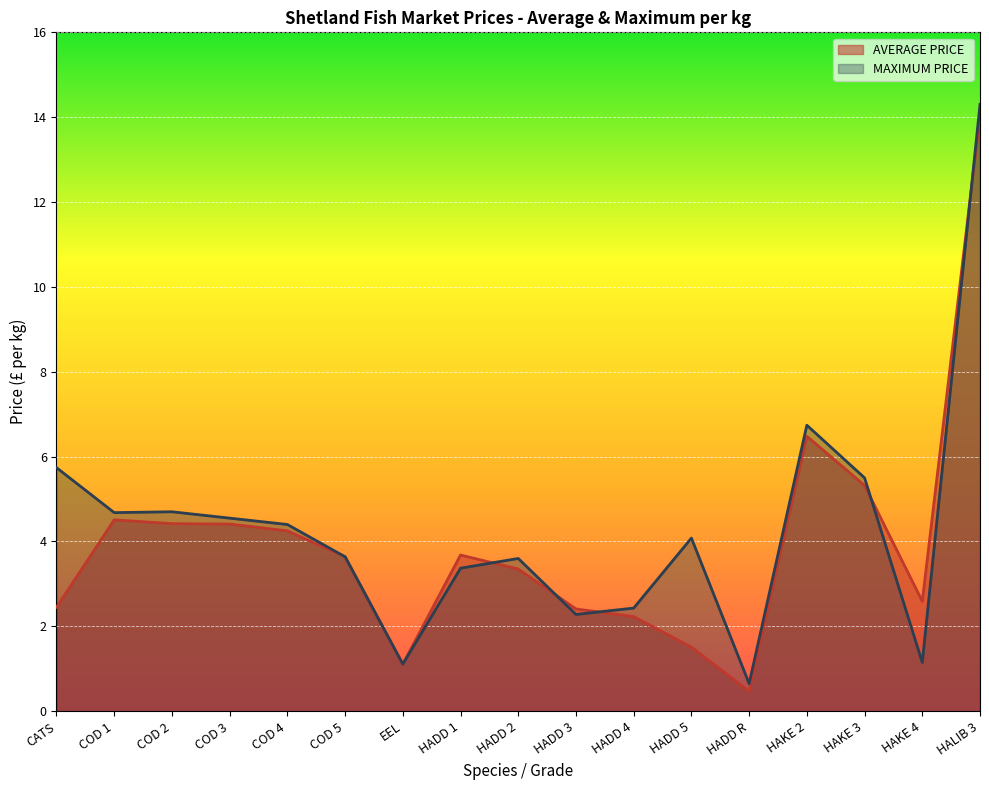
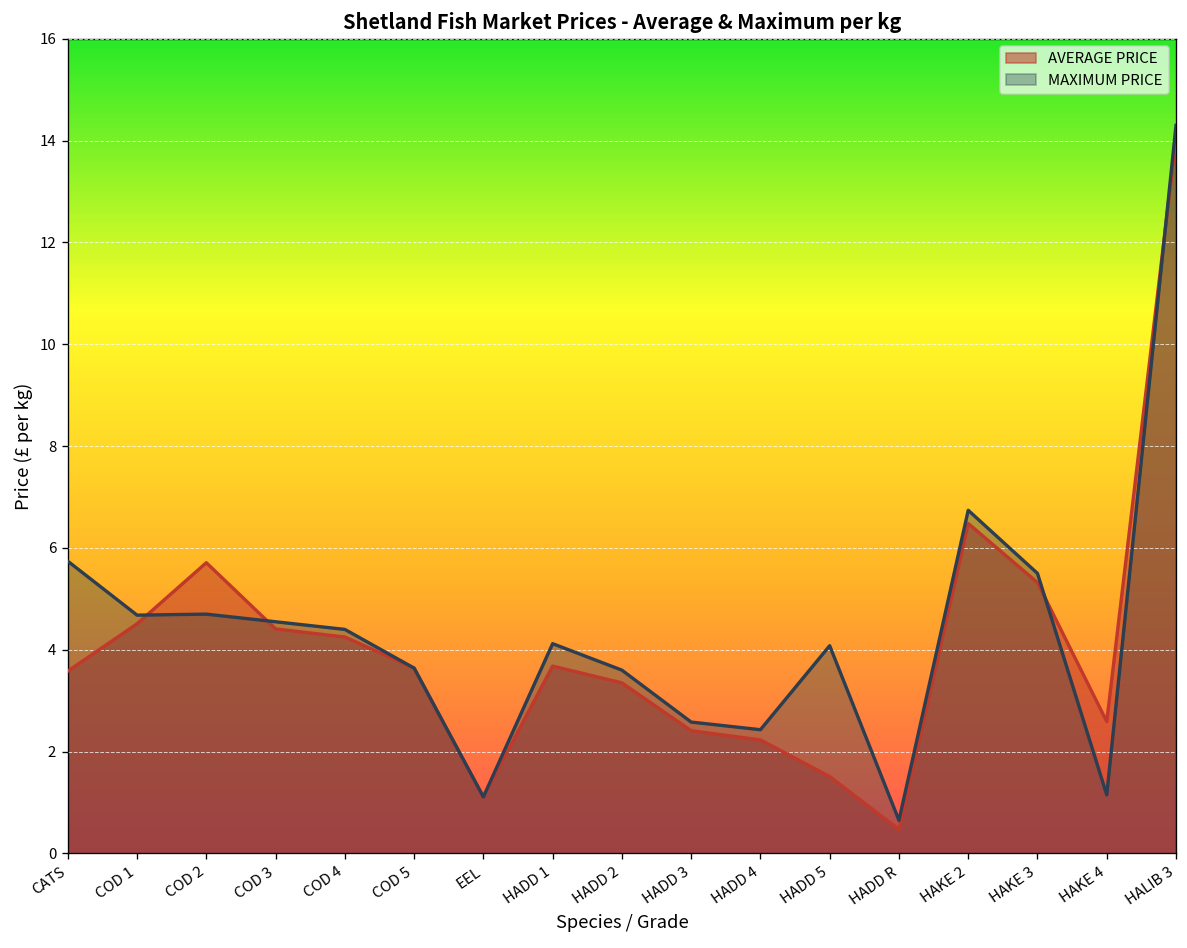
AVERAGE PRICE, CATS: 2.5 -> 3.6
AVERAGE PRICE, COD 2: 4.4 -> 5.7
MAXIMUM PRICE, HADD 1: 3.4 -> 4.1
MAXIMUM PRICE, HADD 3: 2.3 -> 2.6
